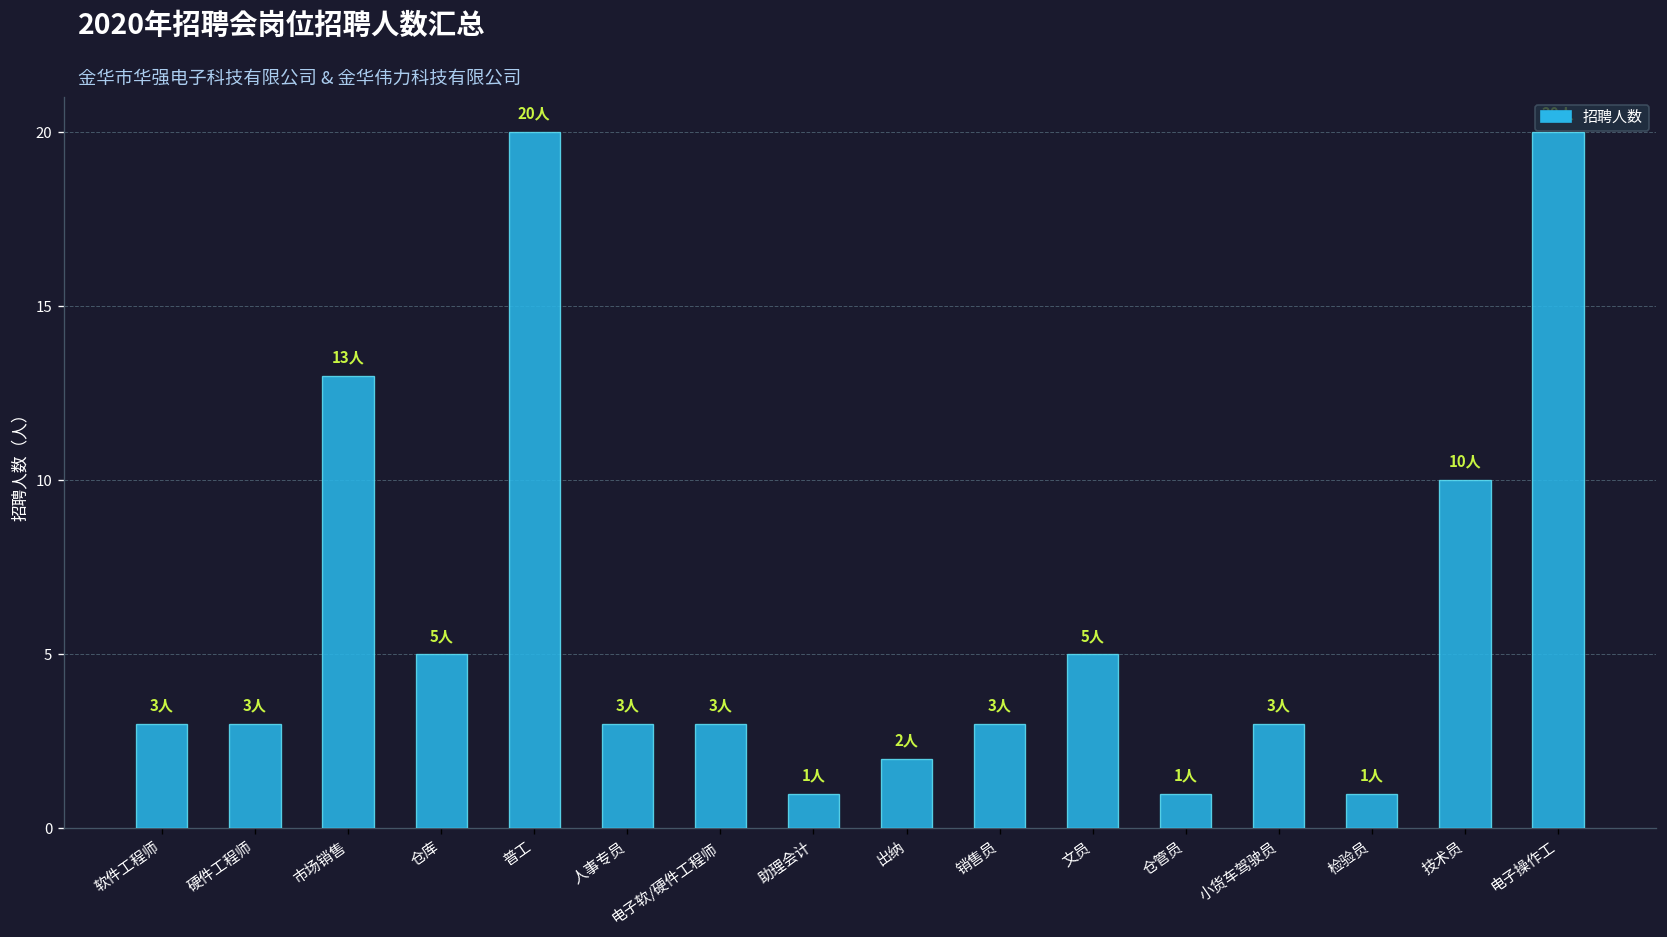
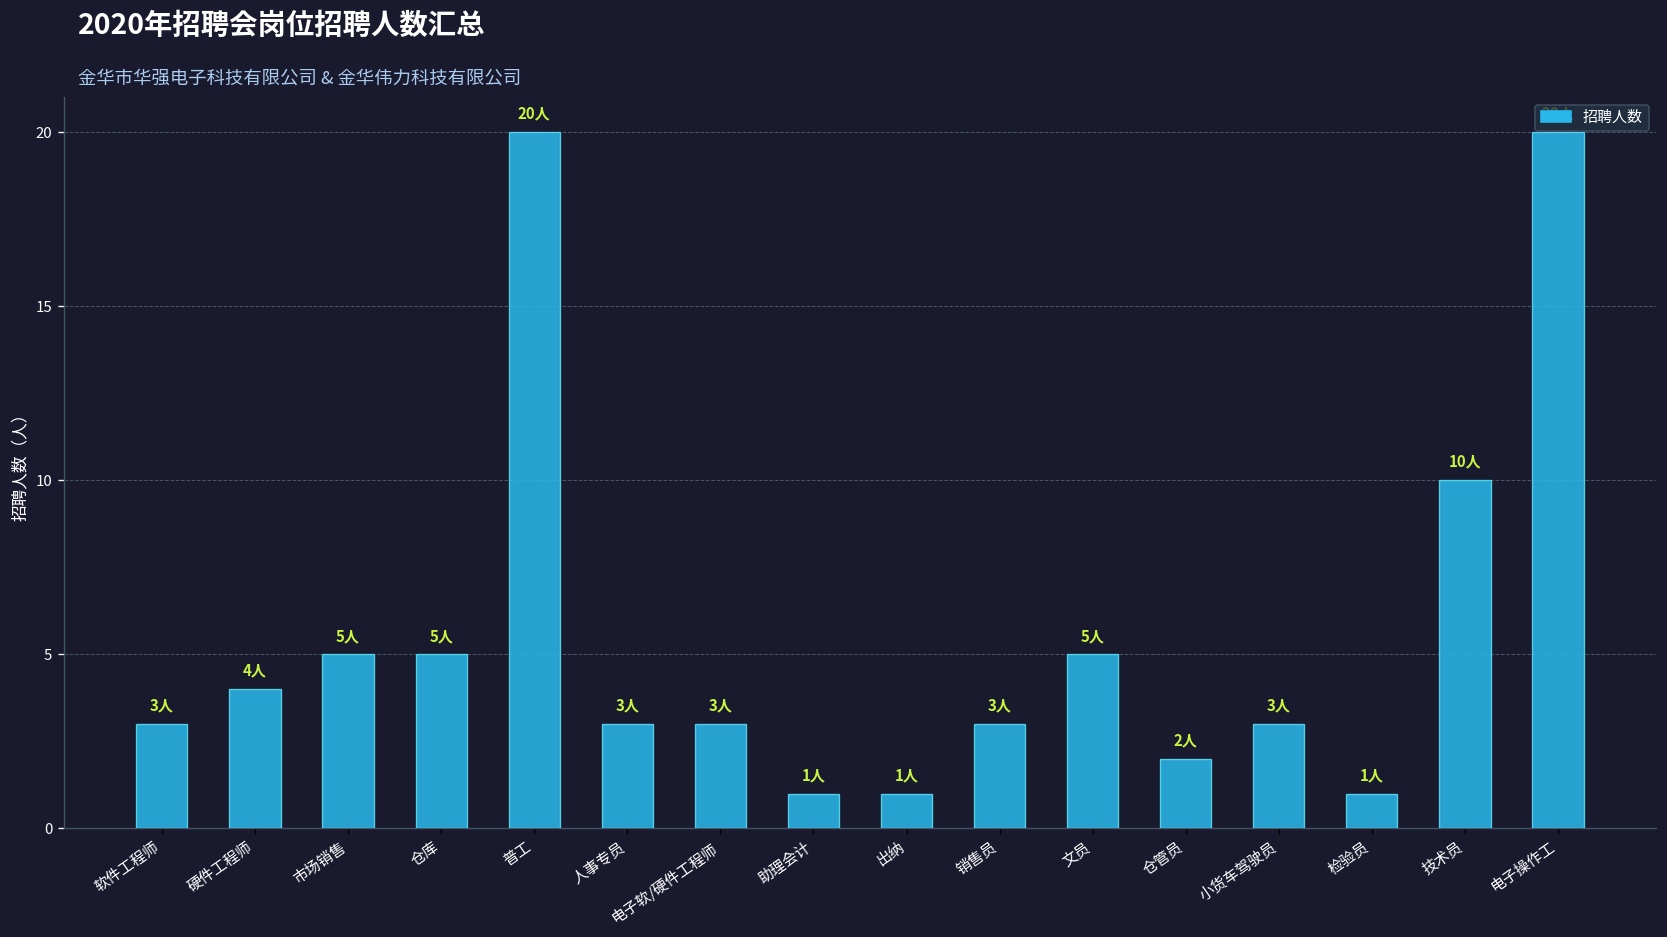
硬件工程师: 3人 -> 4人
市场销售: 13人 -> 5人
出纳: 2人 -> 1人
仓管员: 1人 -> 2人
